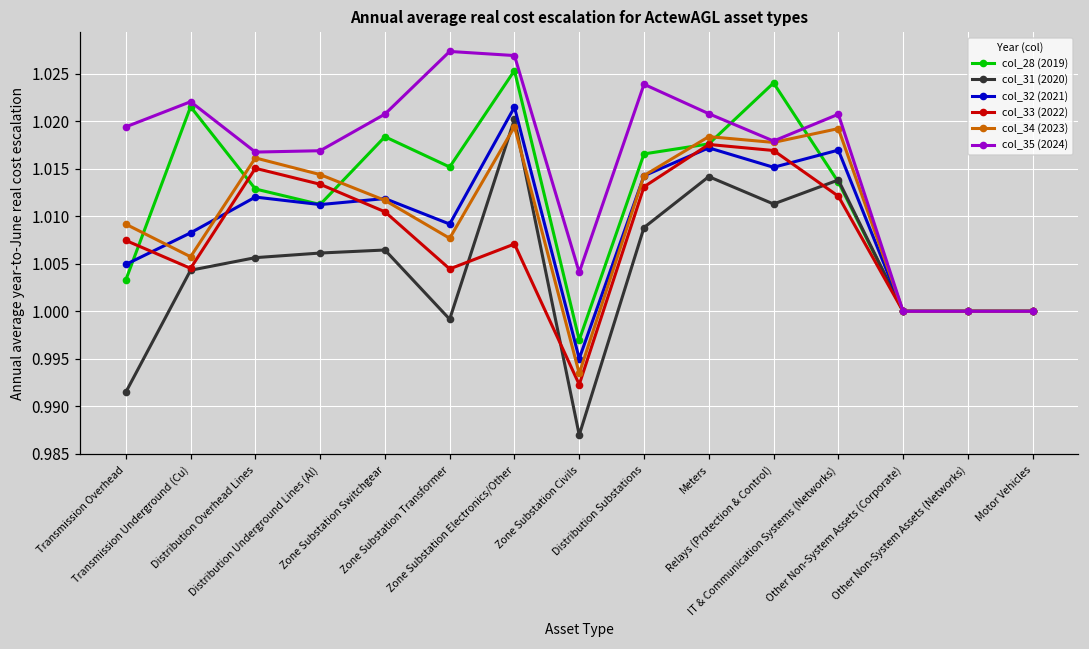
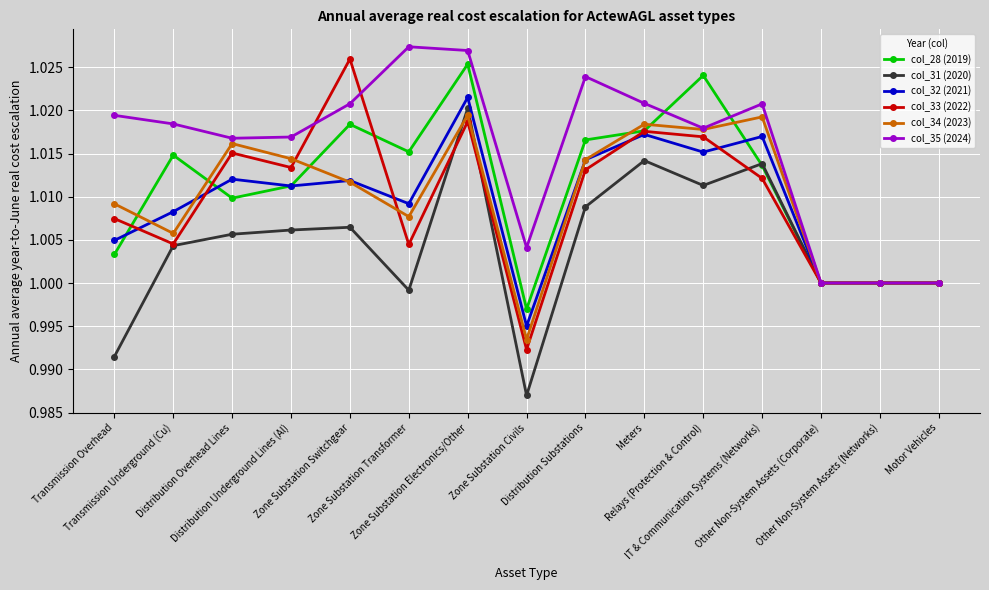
col_28 (2019), Transmission Underground (Cu): 1.022 -> 1.015
col_35 (2024), Transmission Underground (Cu): 1.022 -> 1.018
col_28 (2019), Distribution Overhead Lines: 1.013 -> 1.010
col_33 (2022), Zone Substation Switchgear: 1.010 -> 1.026
col_33 (2022), Zone Substation Electronics/Other: 1.007 -> 1.019
